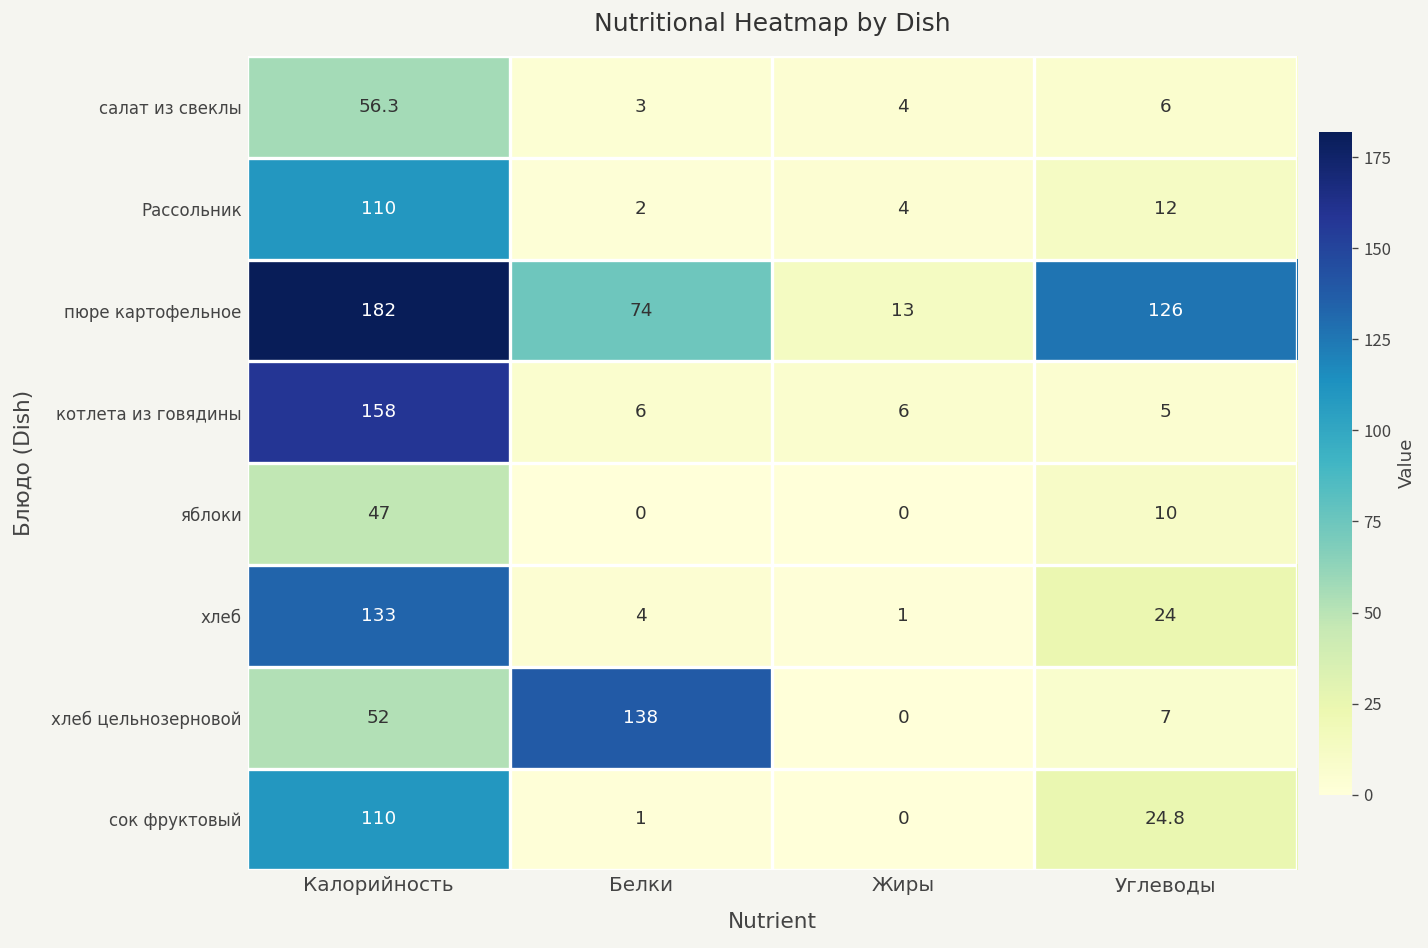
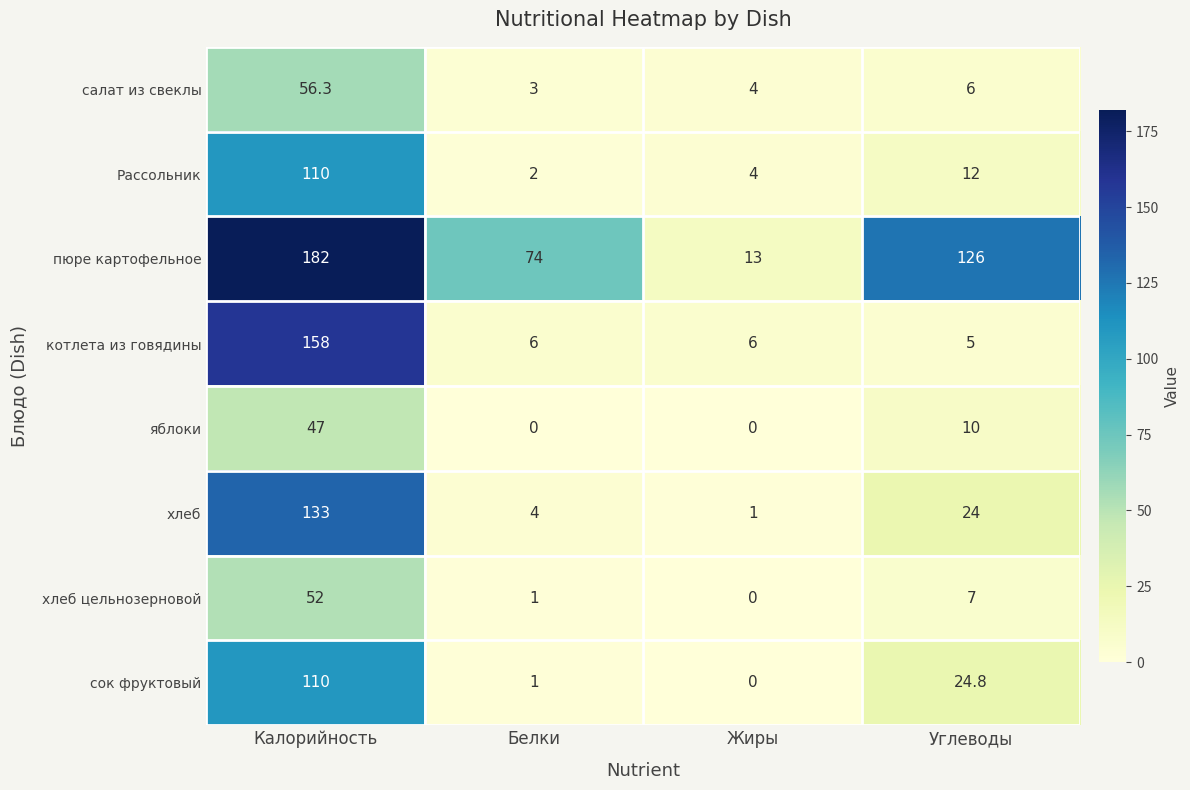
хлеб цельнозерновой, Белки: 138 -> 1
